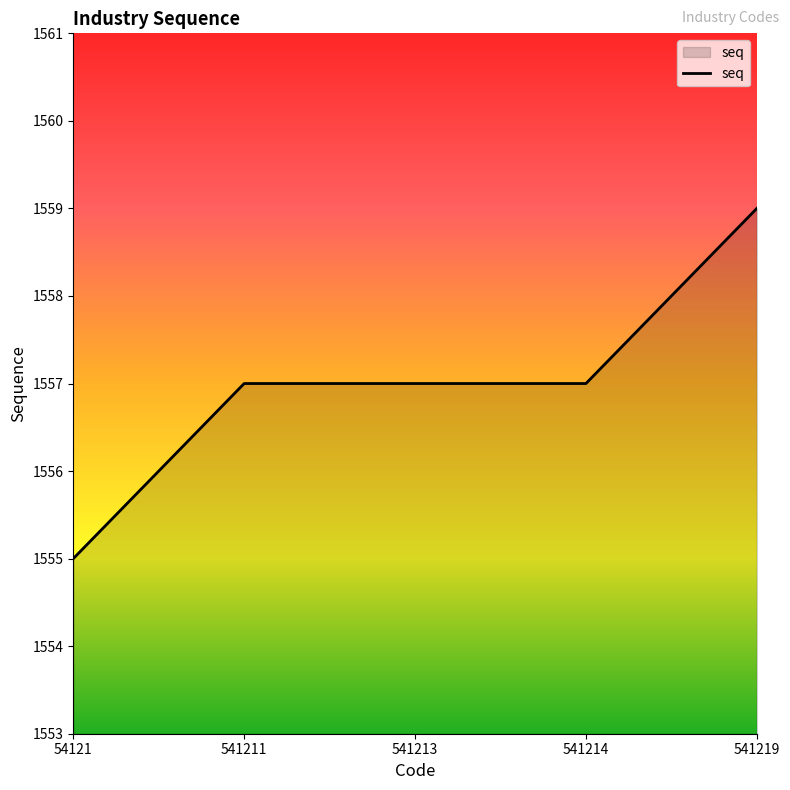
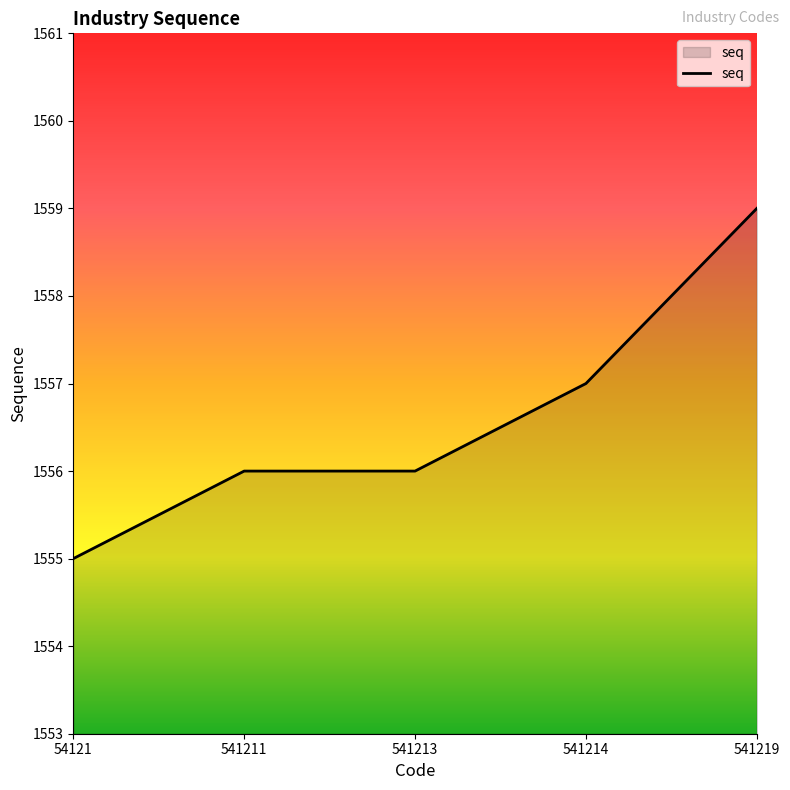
541211: 1557 -> 1556
541213: 1557 -> 1556
